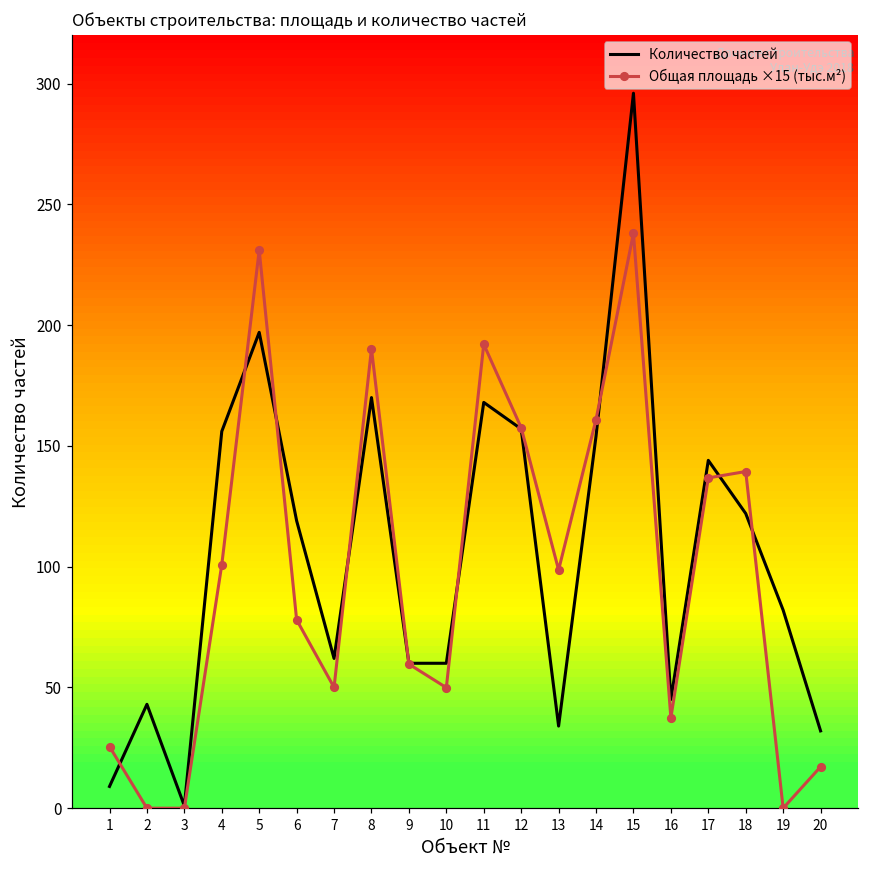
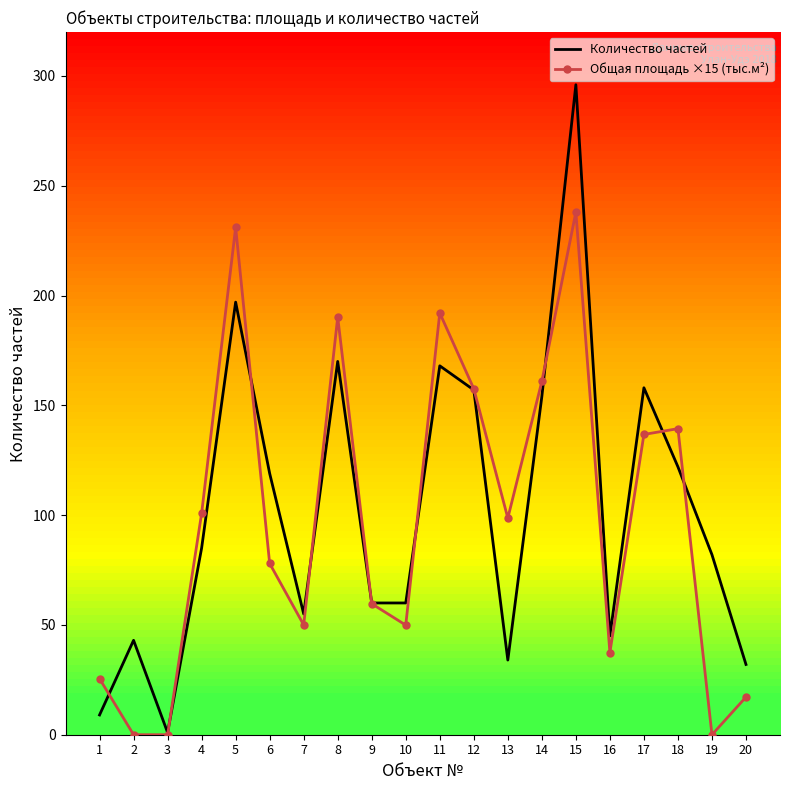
Количество частей, 4: 156 -> 85
Количество частей, 7: 62 -> 55
Количество частей, 17: 144 -> 158
